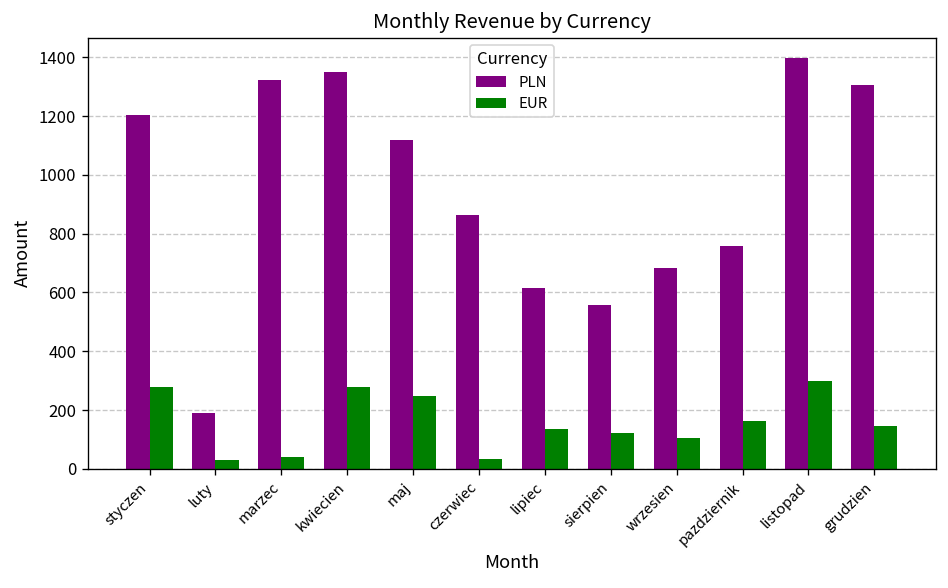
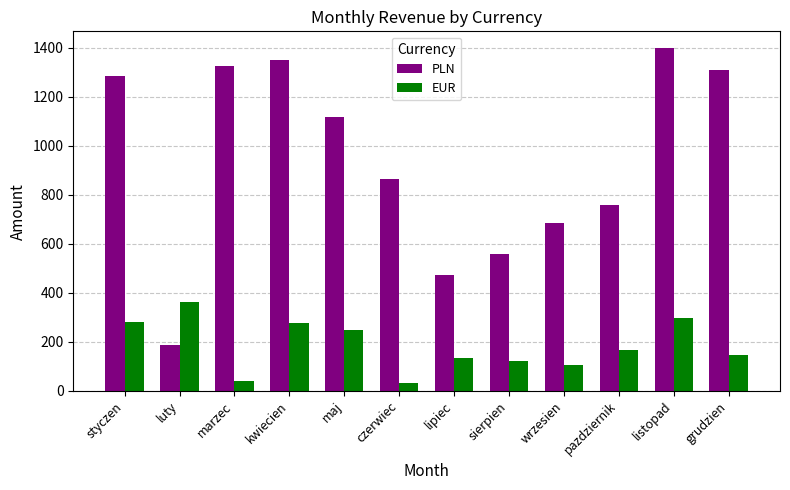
PLN, styczen: 1200 -> 1280
EUR, luty: 30 -> 360
PLN, lipiec: 610 -> 470
